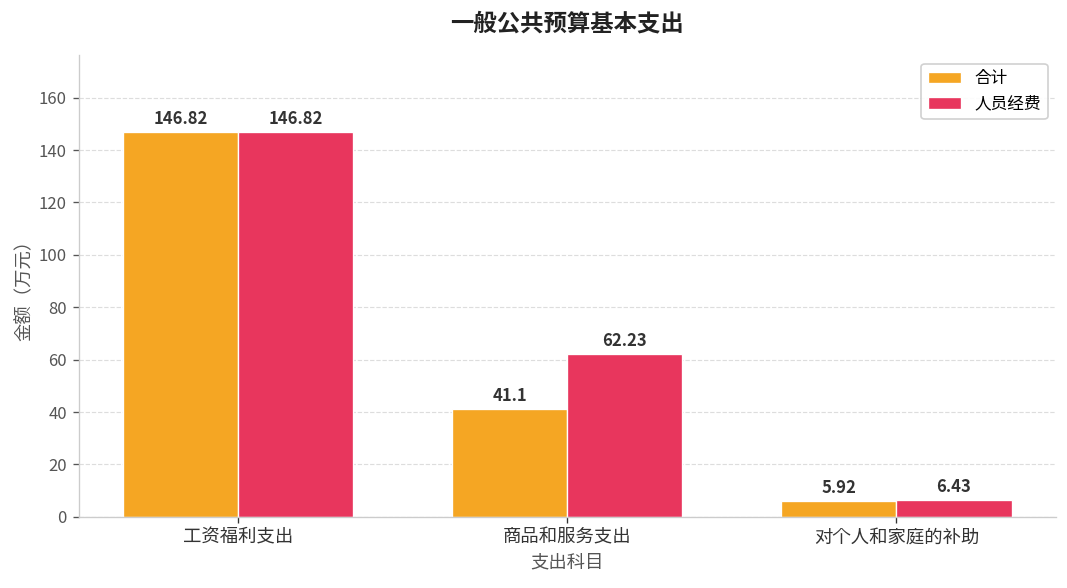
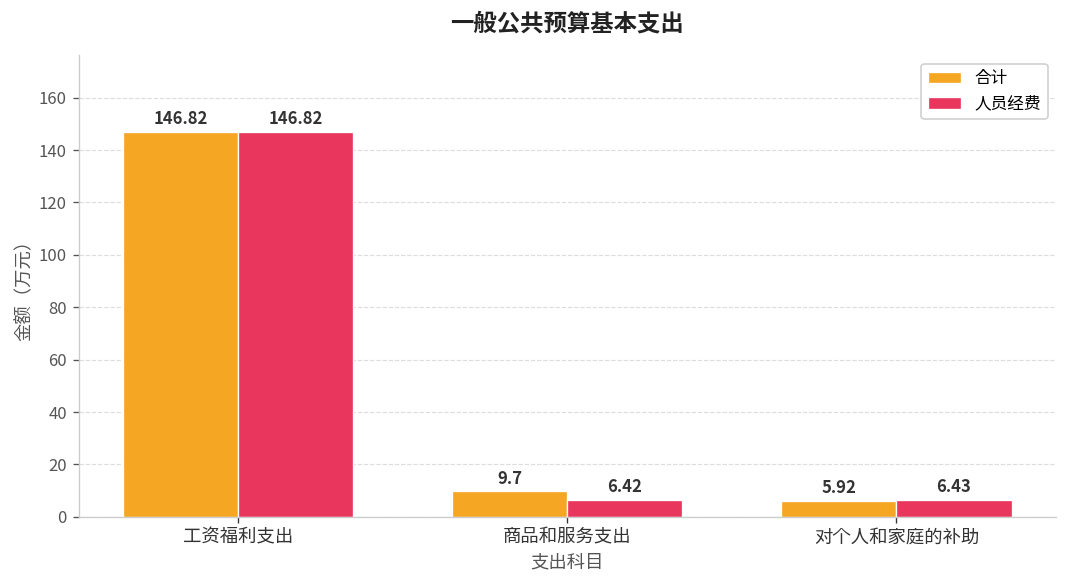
合计, 商品和服务支出: 41.1 -> 9.7
人员经费, 商品和服务支出: 62.23 -> 6.42
